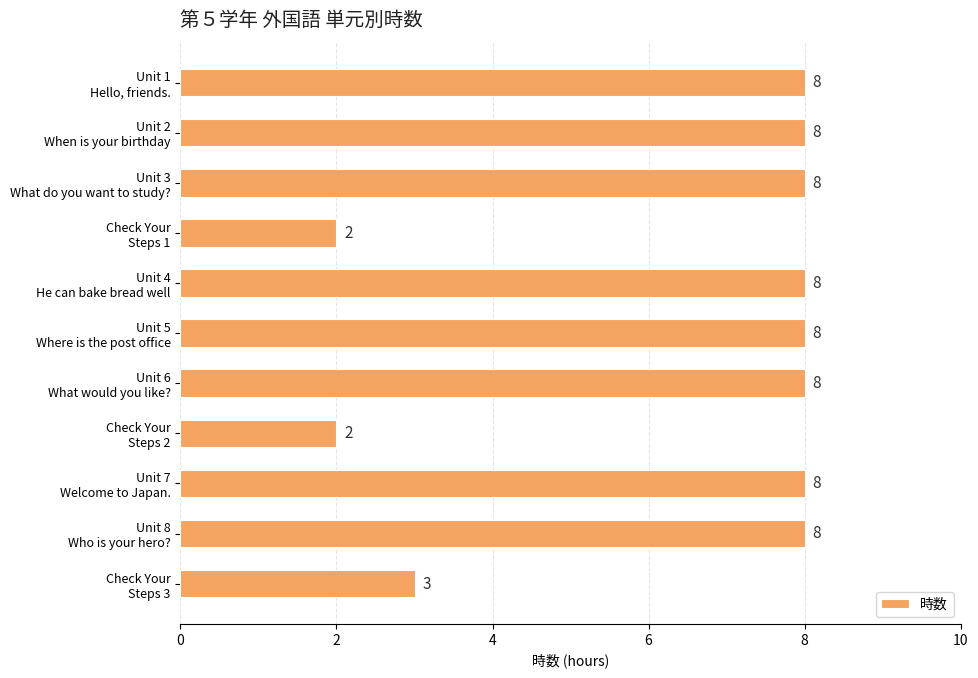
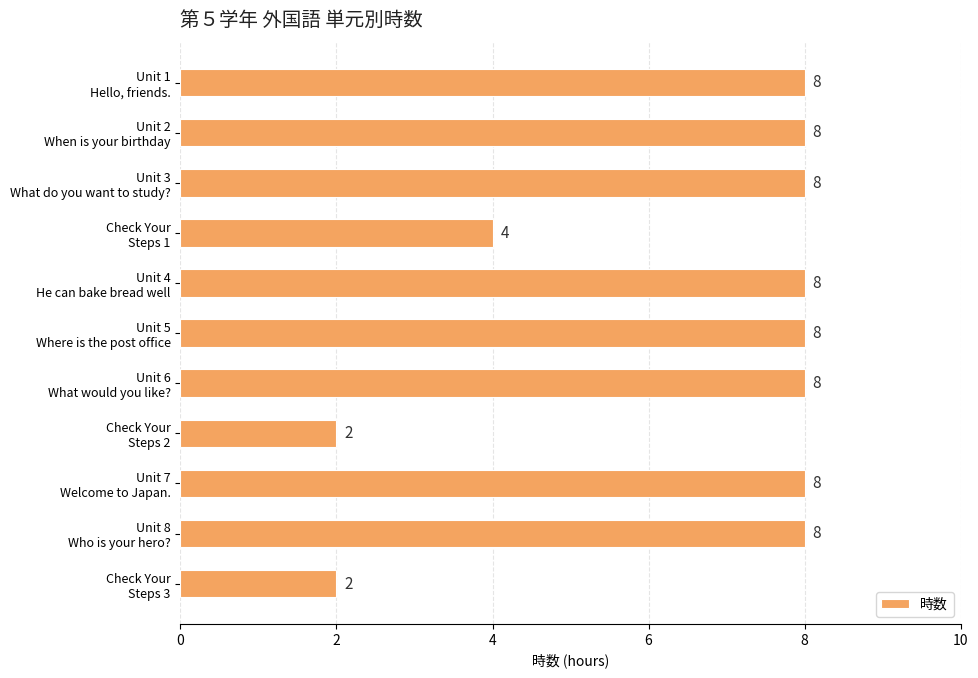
Check Your Steps 1: 2 -> 4
Check Your Steps 3: 3 -> 2
